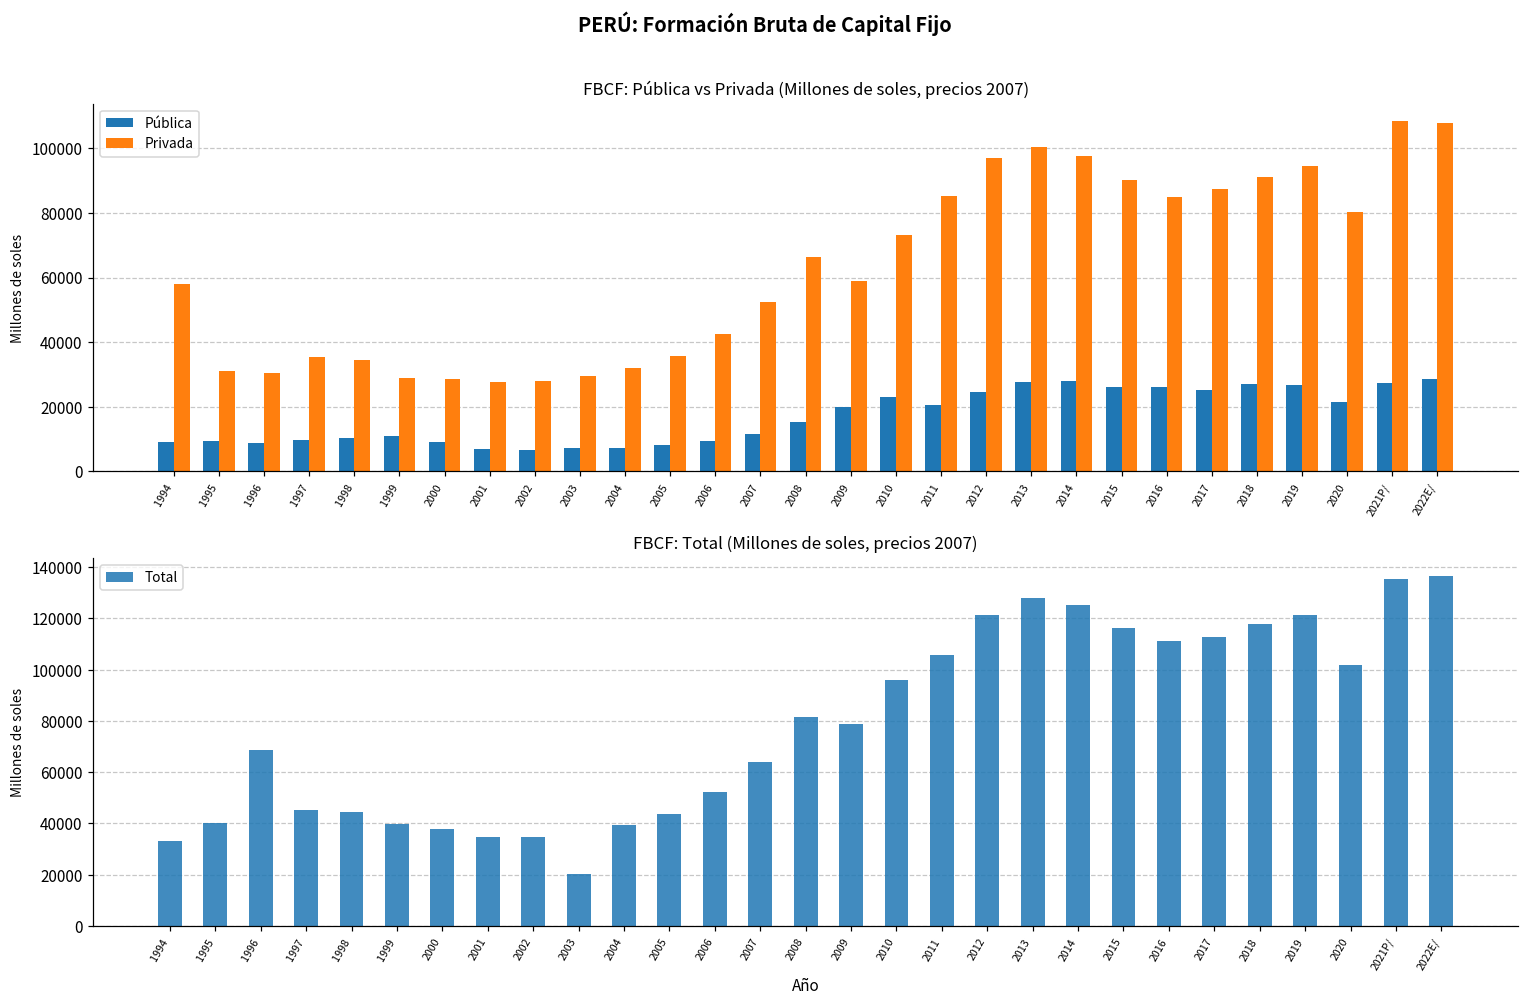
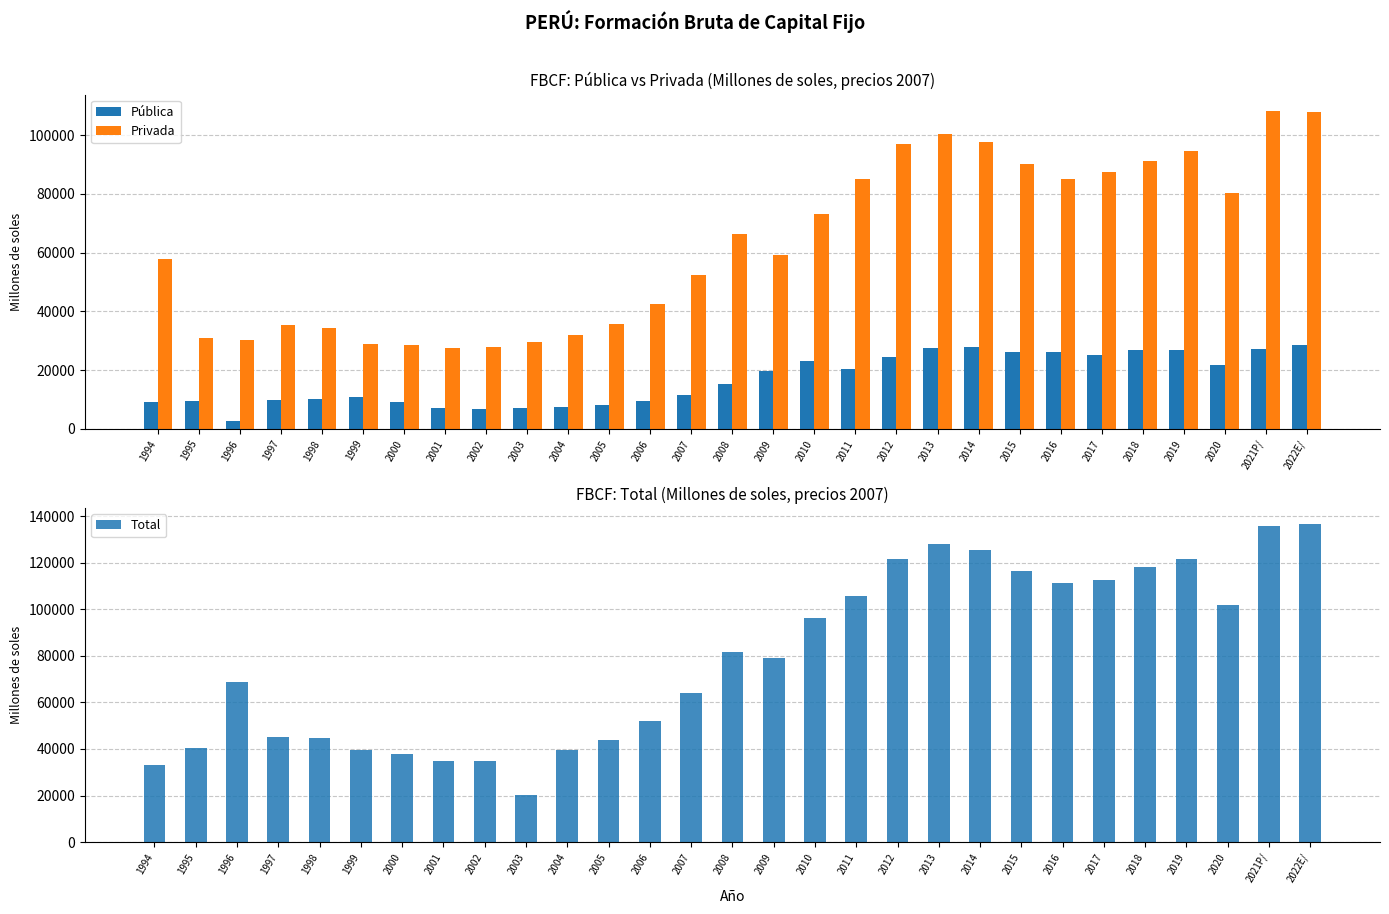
FBCF: Pública vs Privada (Millones de soles, precios 2007), Pública, 1996: 9000 -> 3000
